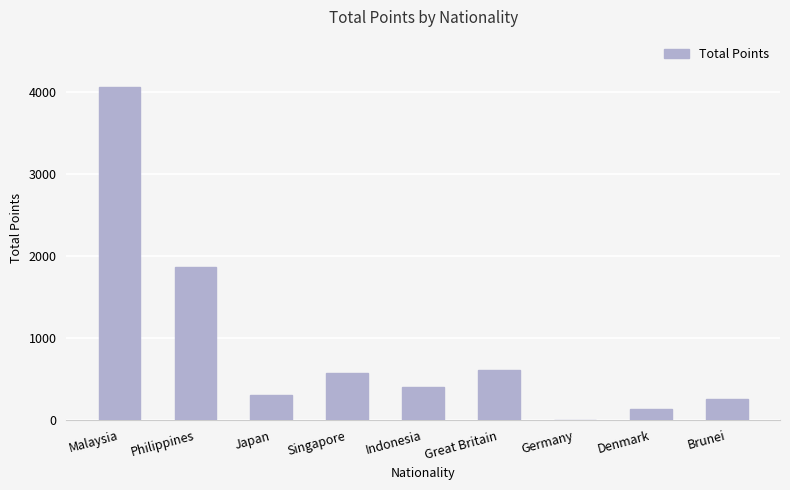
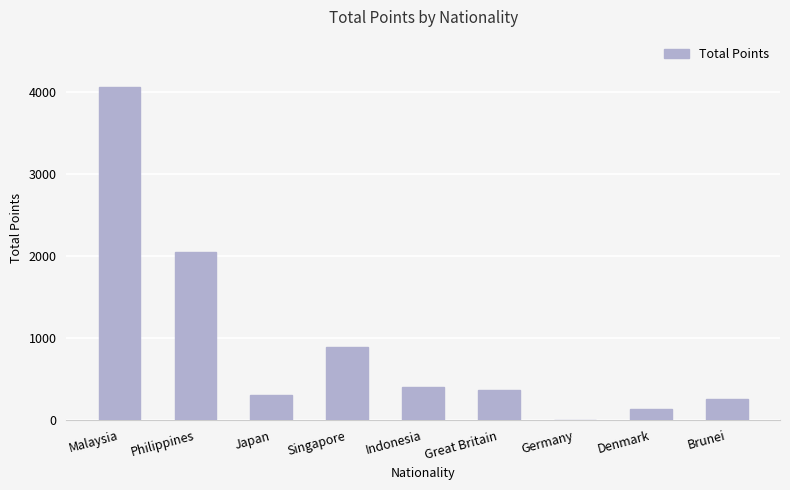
Philippines: 1900 -> 2100
Singapore: 600 -> 900
Great Britain: 600 -> 400
